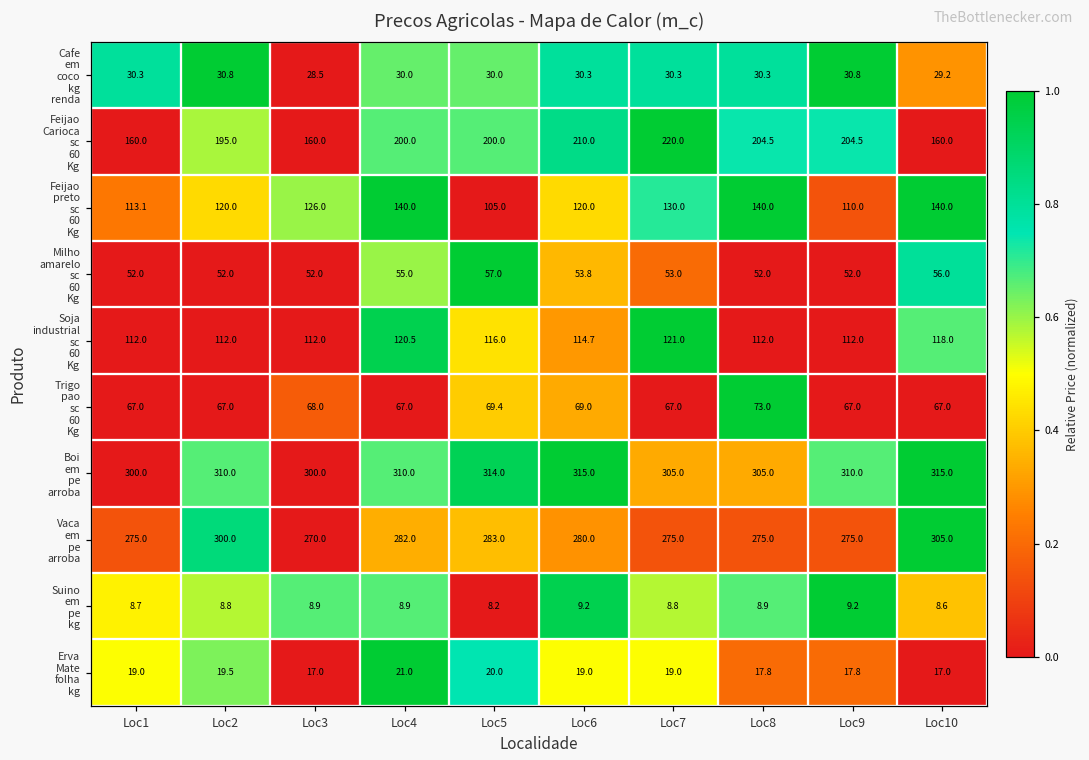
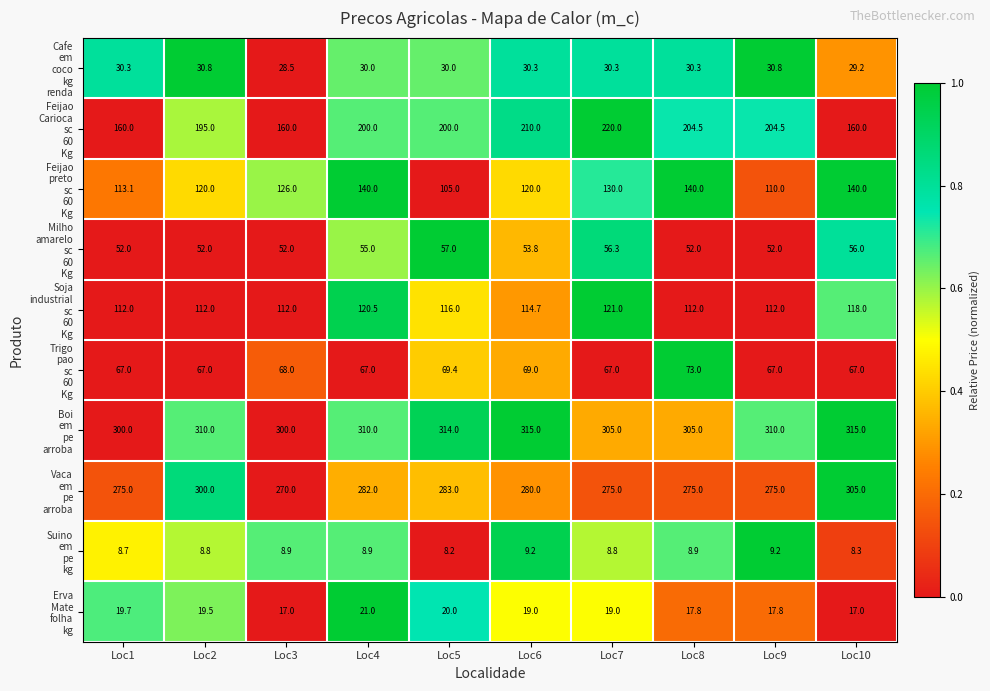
Milho amarelo sc 60 Kg, Loc7: 53.0 -> 56.3
Suino em pe kg, Loc10: 8.6 -> 8.3
Erva Mate folha kg, Loc1: 19.0 -> 19.7
